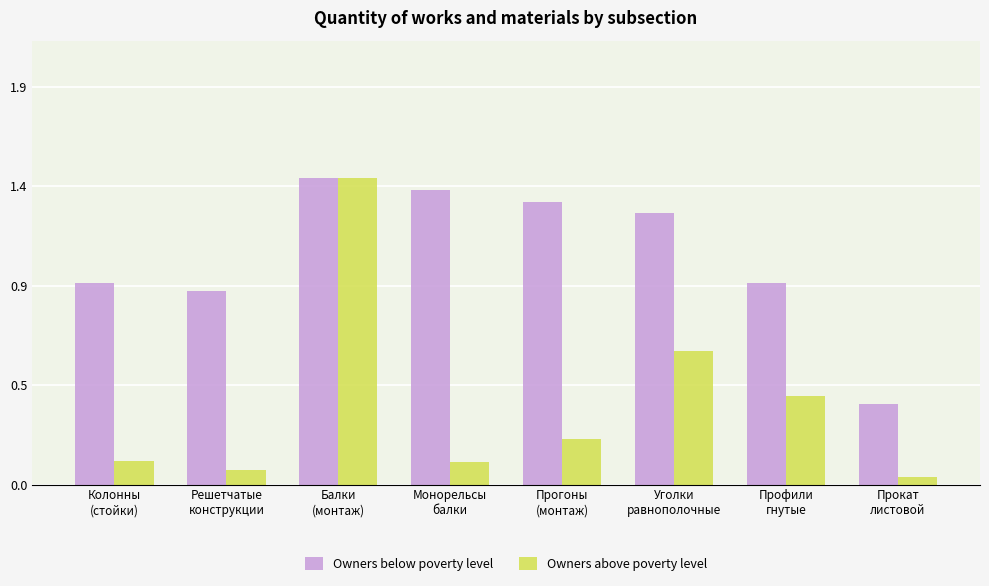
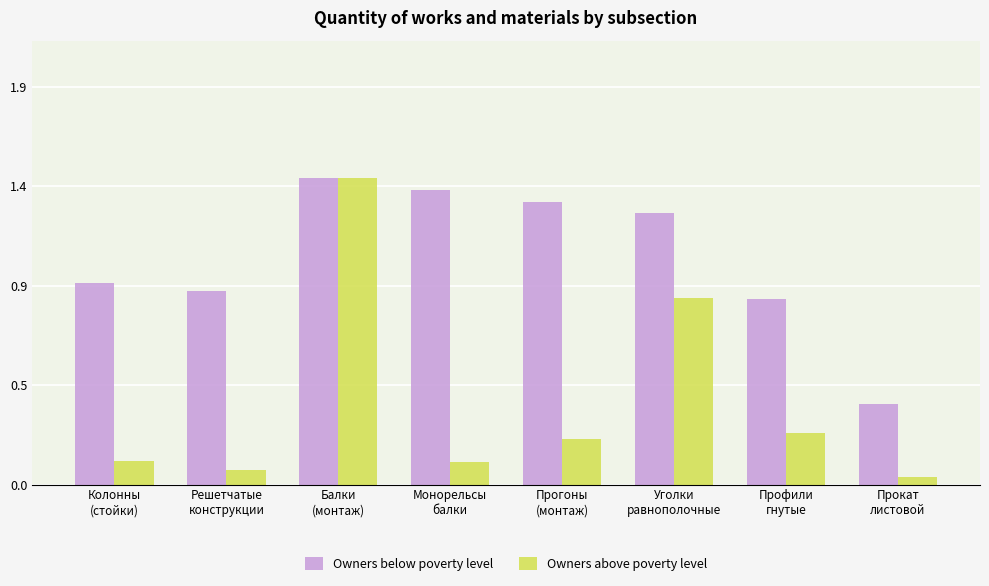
Owners above poverty level, Уголки равнополочные: 0.63 -> 0.88
Owners below poverty level, Профили гнутые: 0.95 -> 0.87
Owners above poverty level, Профили гнутые: 0.42 -> 0.24
